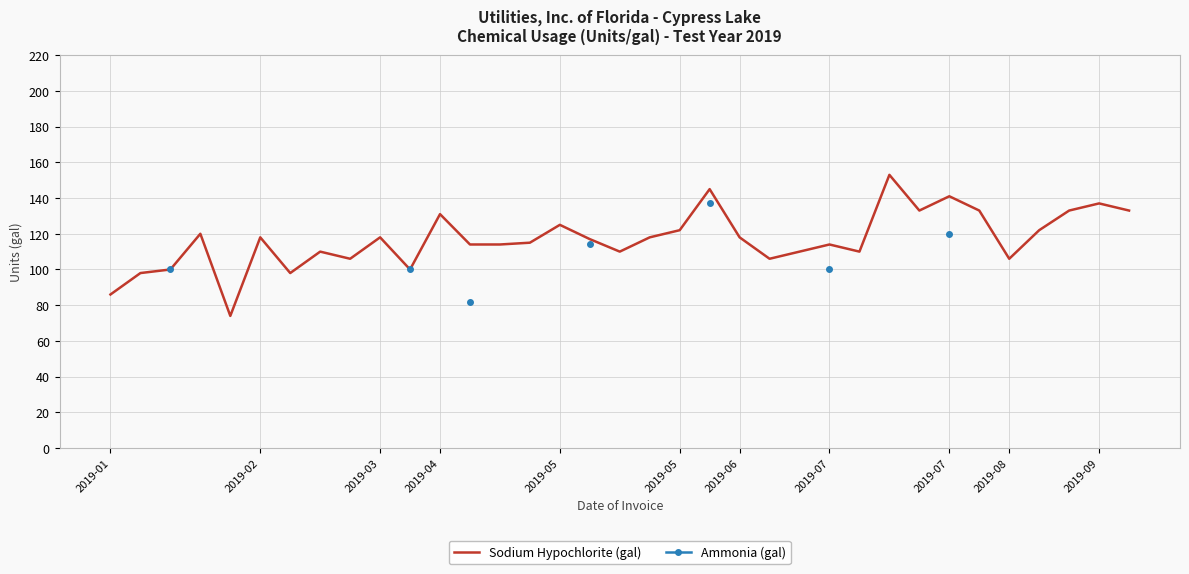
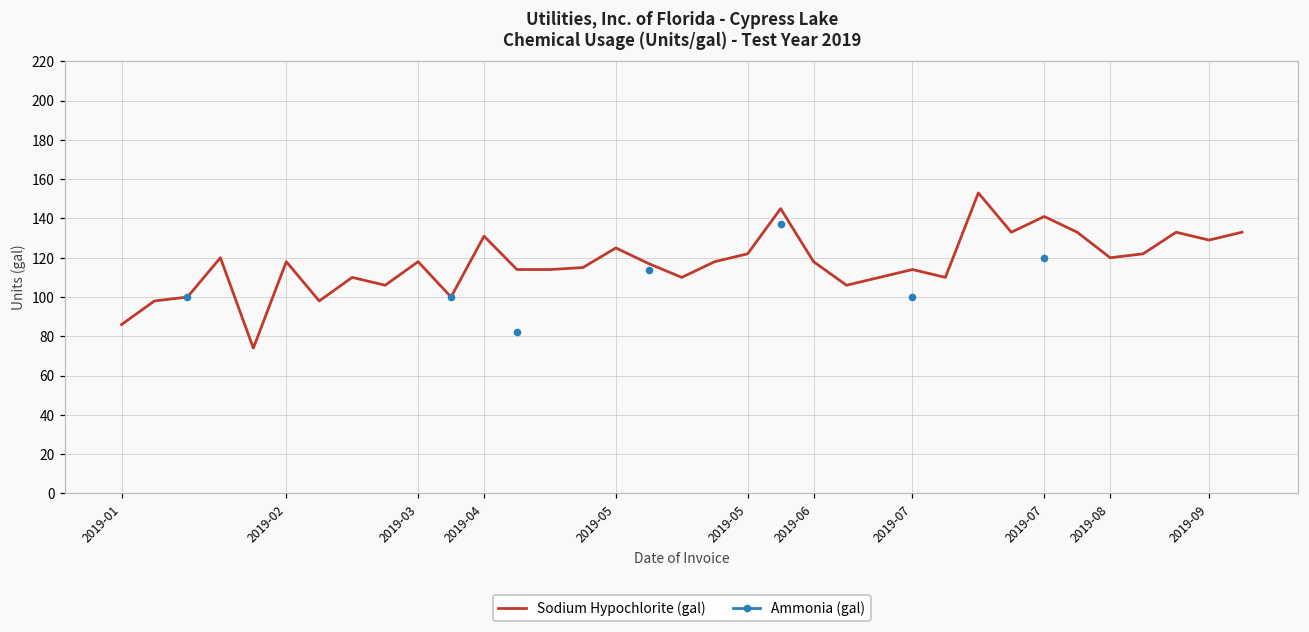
Sodium Hypochlorite (gal), 2019-08: 106 -> 120
Sodium Hypochlorite (gal), 2019-09: 137 -> 129
